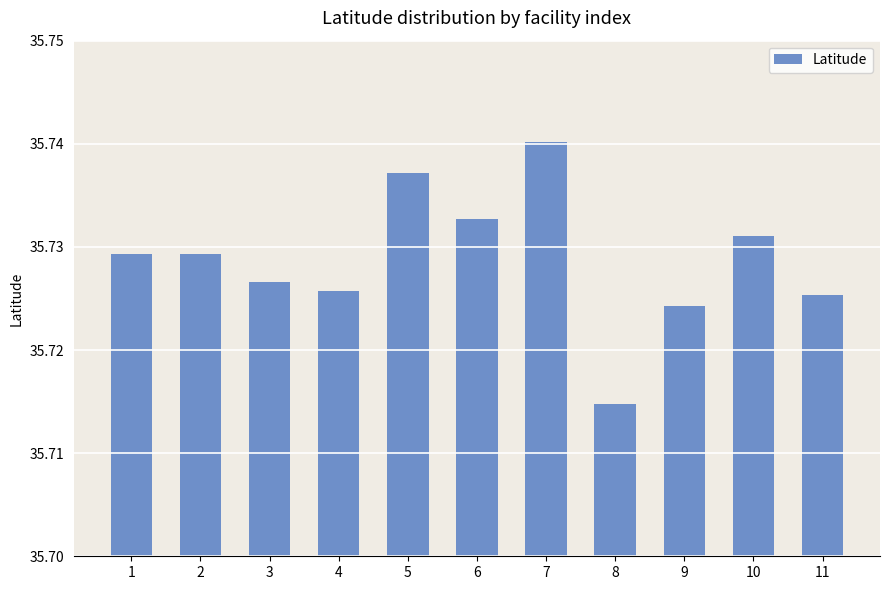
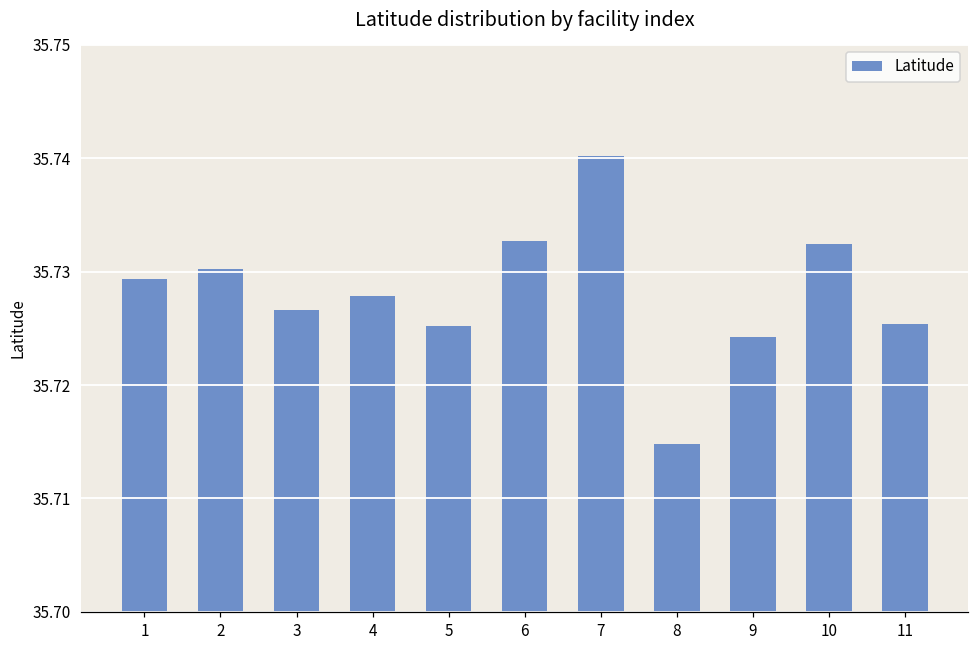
2: 35.7293 -> 35.7302
4: 35.7257 -> 35.7278
5: 35.7371 -> 35.7252
10: 35.7310 -> 35.7324
